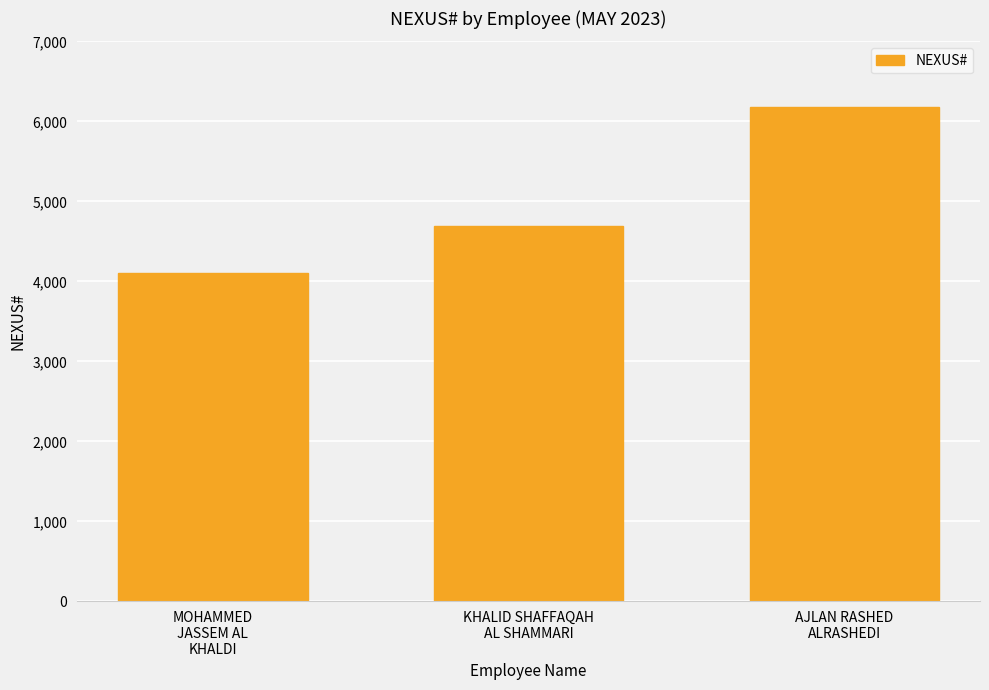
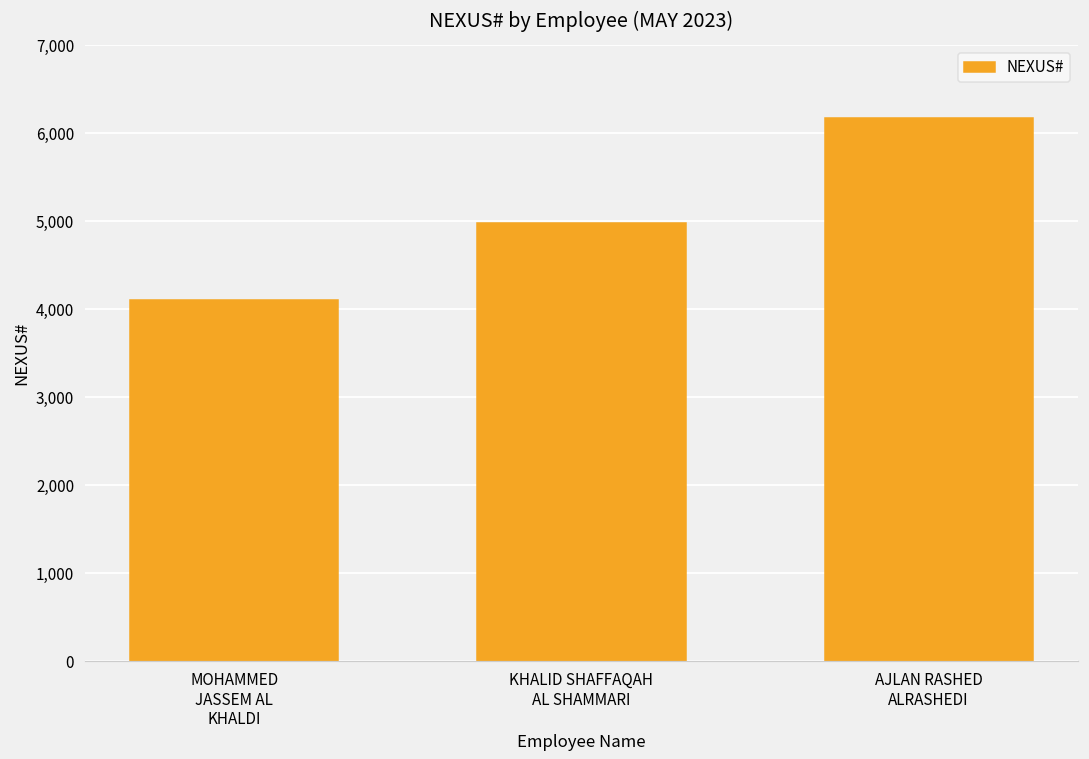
KHALID SHAFFAQAH AL SHAMMARI: 4,700 -> 5,000
